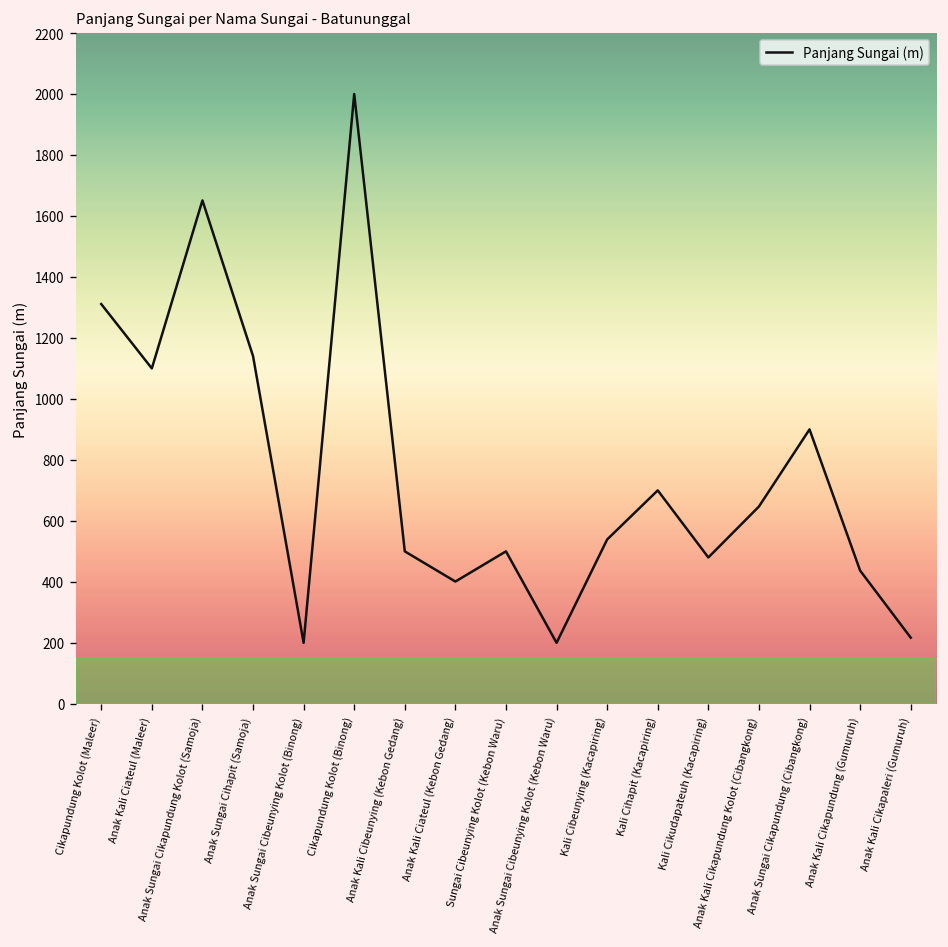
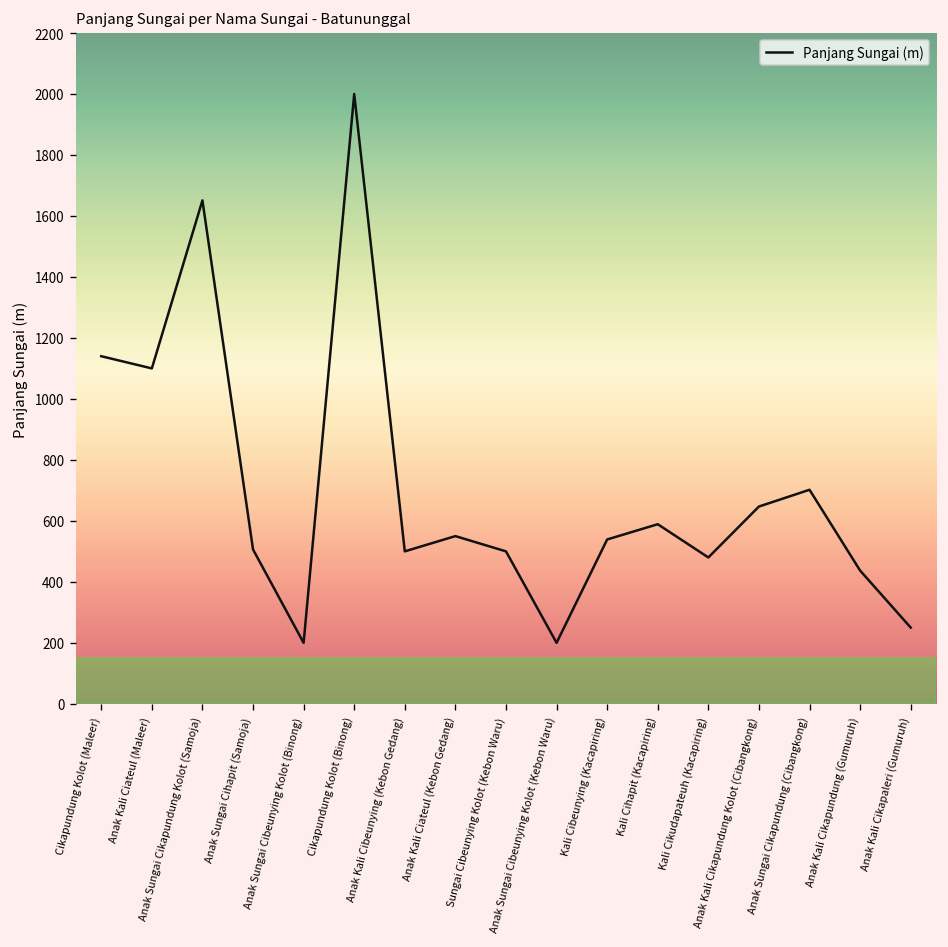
Cikapundung Kolot (Maleer): 1310 -> 1140
Anak Sungai Cihapit (Samoja): 1140 -> 510
Anak Kali Ciateul (Kebon Gedang): 400 -> 550
Kali Cihapit (Kacapiring): 700 -> 590
Anak Sungai Cikapundung (Cibangkong): 900 -> 700
Anak Kali Cikapaleri (Gumuruh): 220 -> 250
